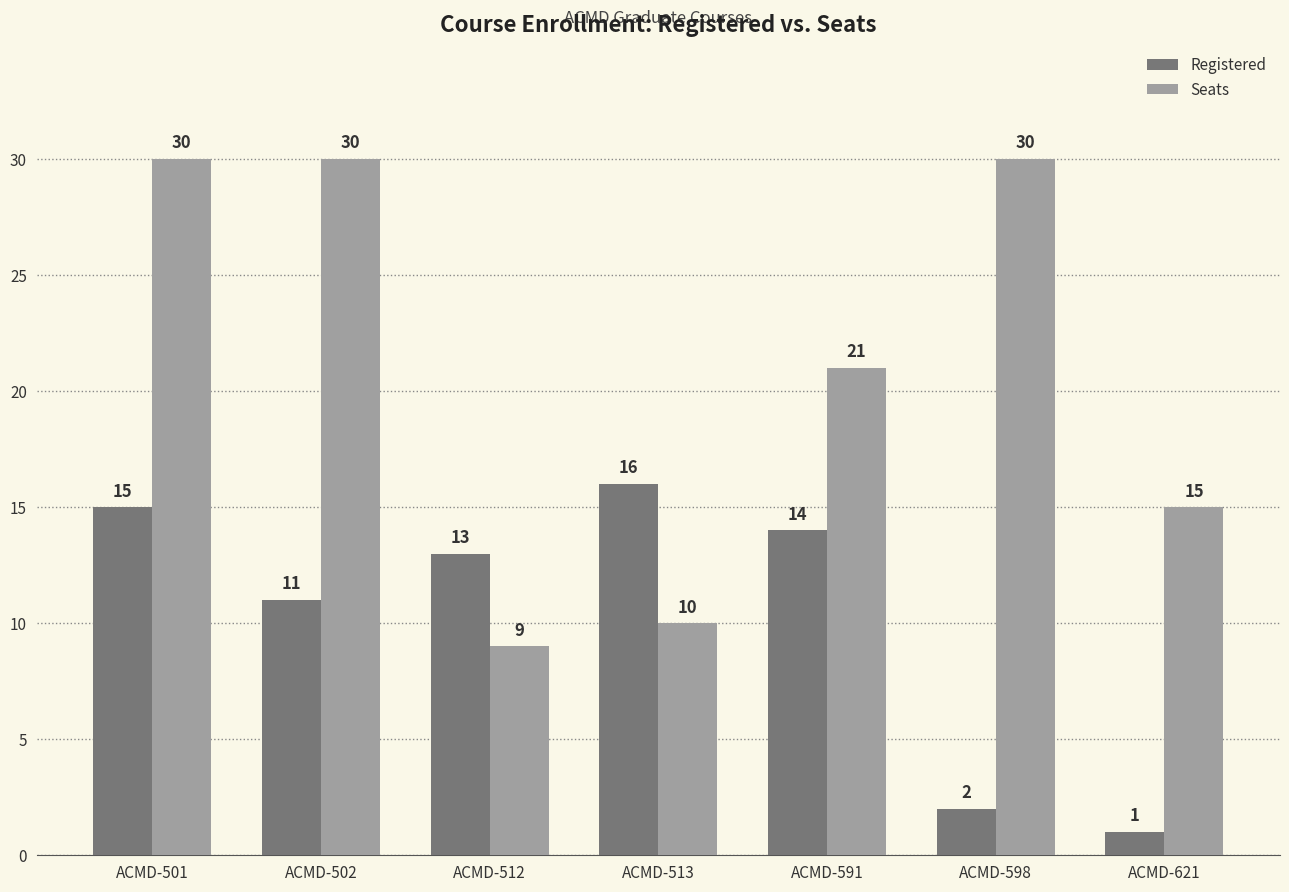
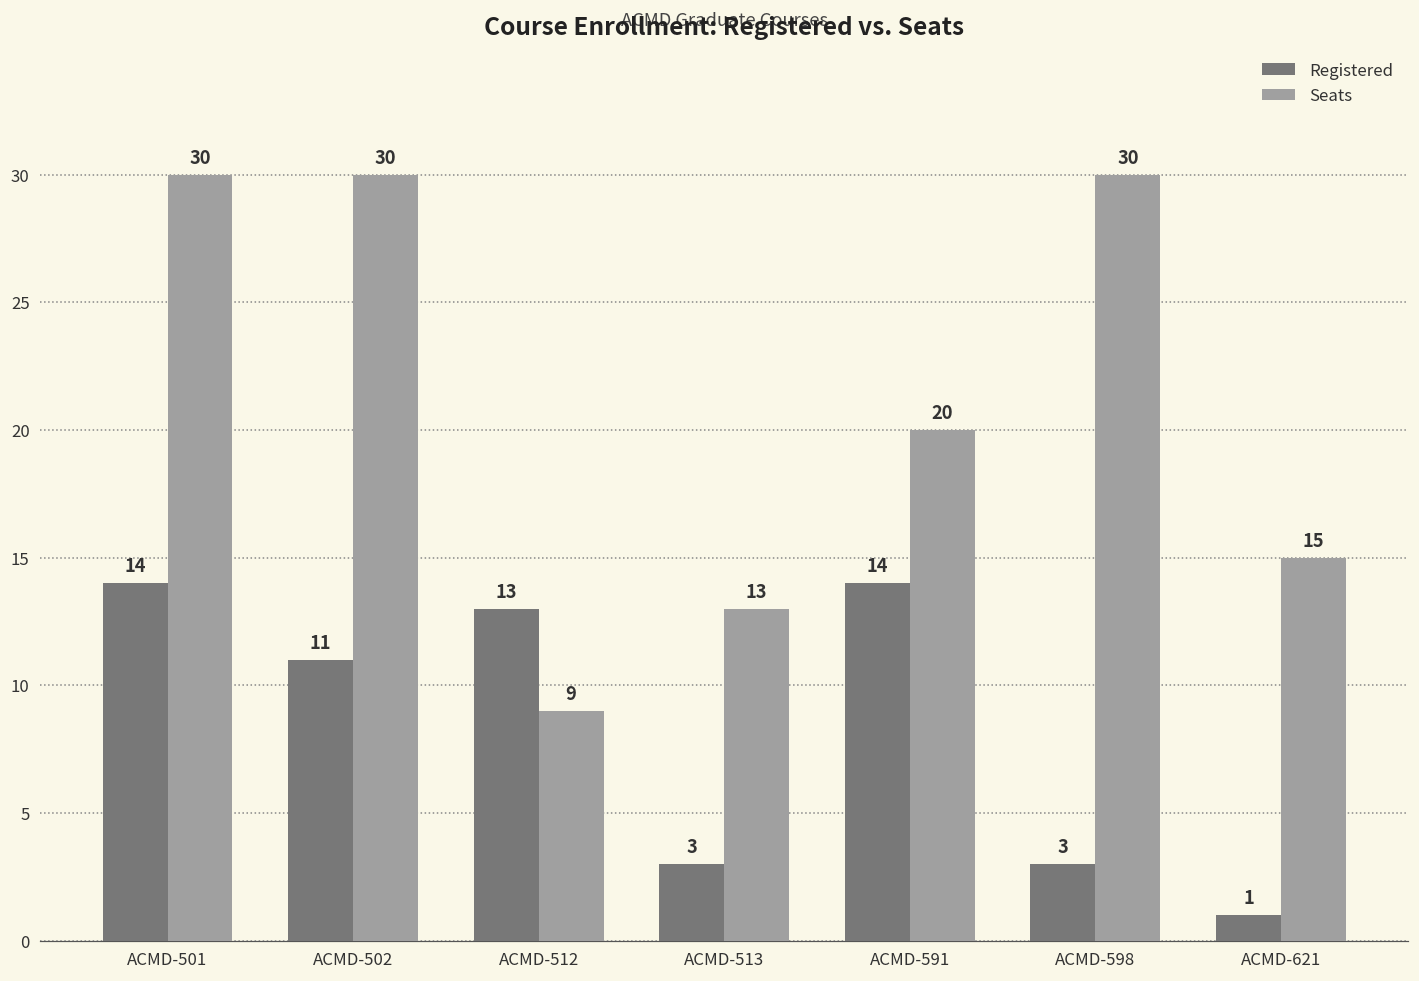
Registered, ACMD-501: 15 -> 14
Registered, ACMD-513: 16 -> 3
Seats, ACMD-513: 10 -> 13
Seats, ACMD-591: 21 -> 20
Registered, ACMD-598: 2 -> 3
